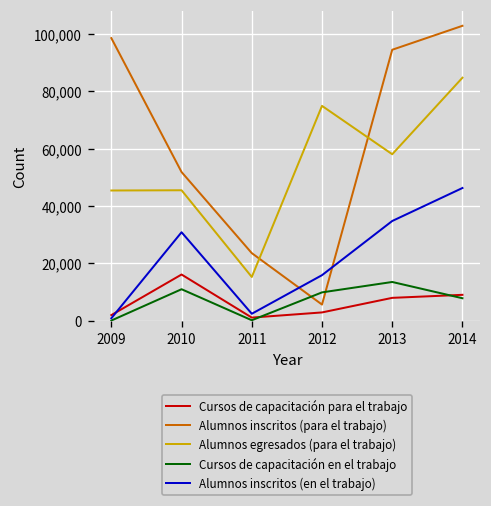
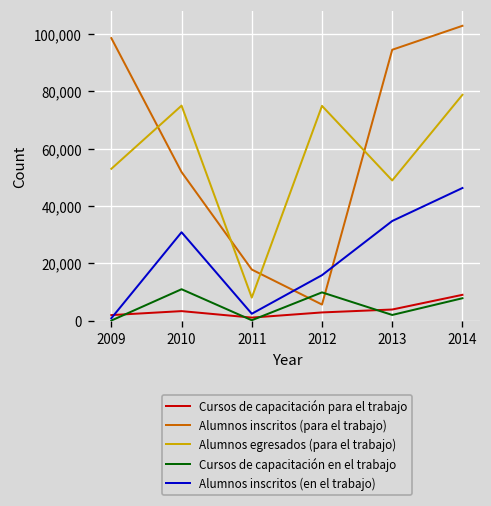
Alumnos egresados (para el trabajo), 2009: 45,000 -> 53,000
Cursos de capacitación para el trabajo, 2010: 16,000 -> 3,000
Alumnos egresados (para el trabajo), 2010: 45,000 -> 75,000
Alumnos inscritos (para el trabajo), 2011: 24,000 -> 18,000
Alumnos egresados (para el trabajo), 2011: 15,000 -> 8,000
Cursos de capacitación para el trabajo, 2013: 8,000 -> 4,000
Alumnos egresados (para el trabajo), 2013: 58,000 -> 49,000
Cursos de capacitación en el trabajo, 2013: 13,000 -> 2,000
Alumnos egresados (para el trabajo), 2014: 85,000 -> 79,000
